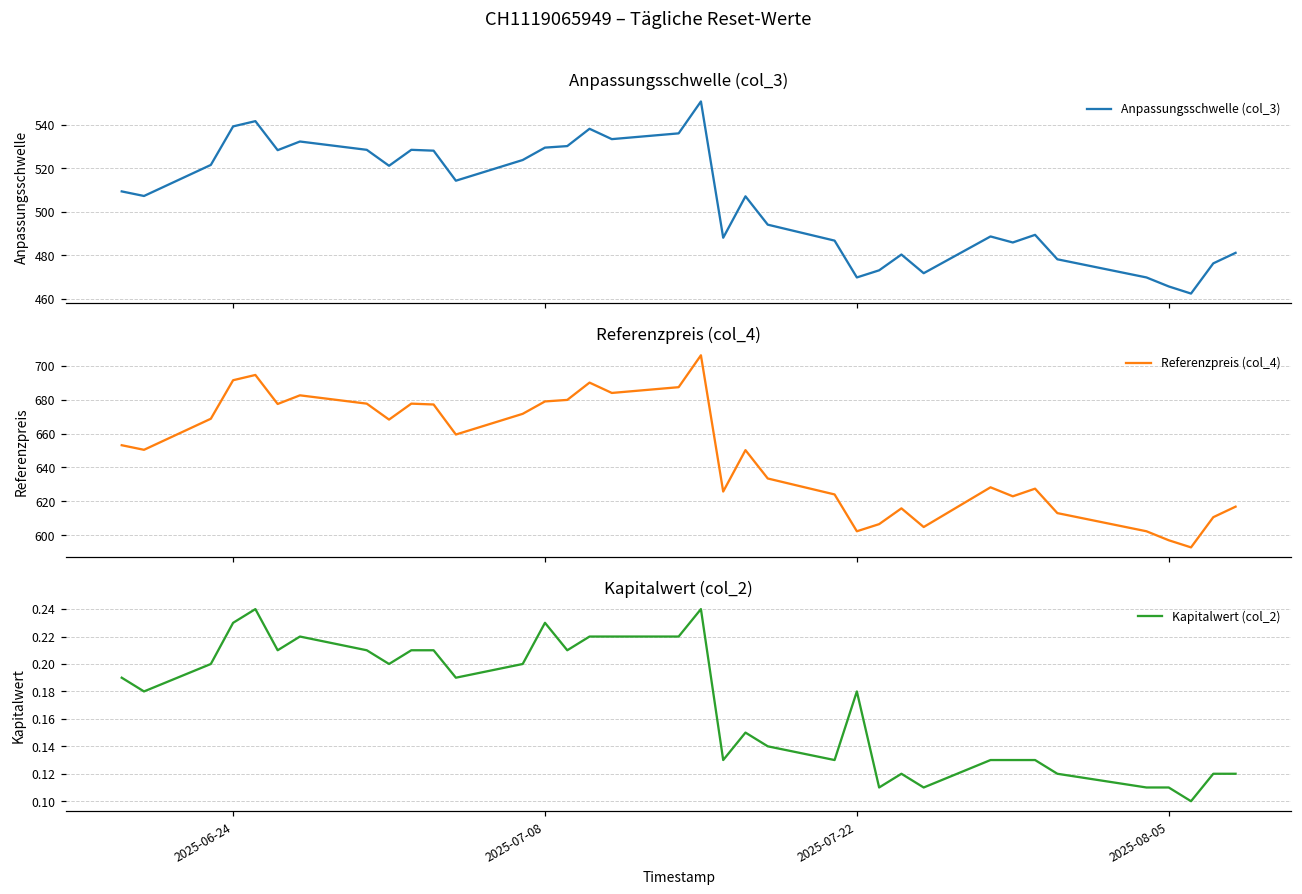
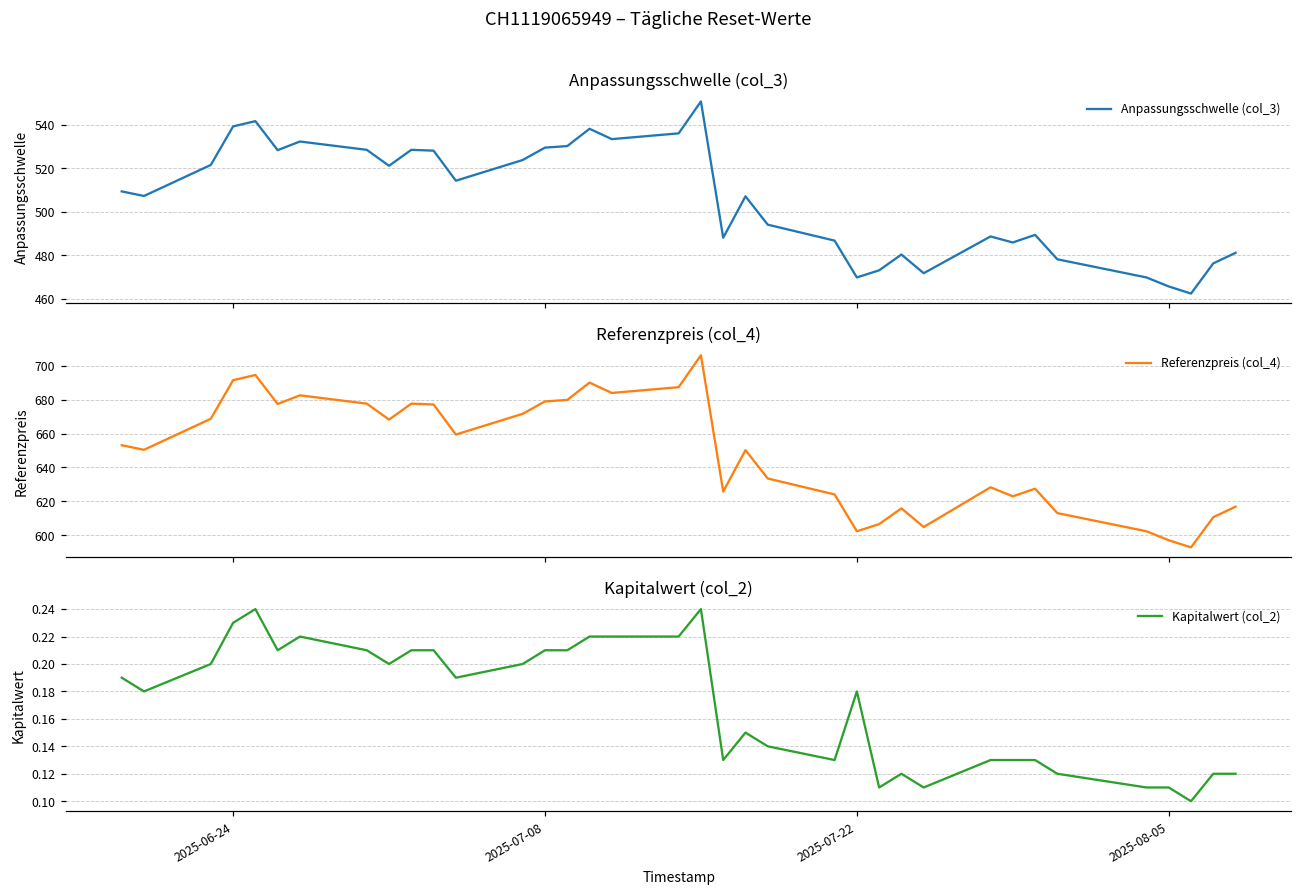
Kapitalwert (col_2), 2025-07-08: 0.23 -> 0.21
